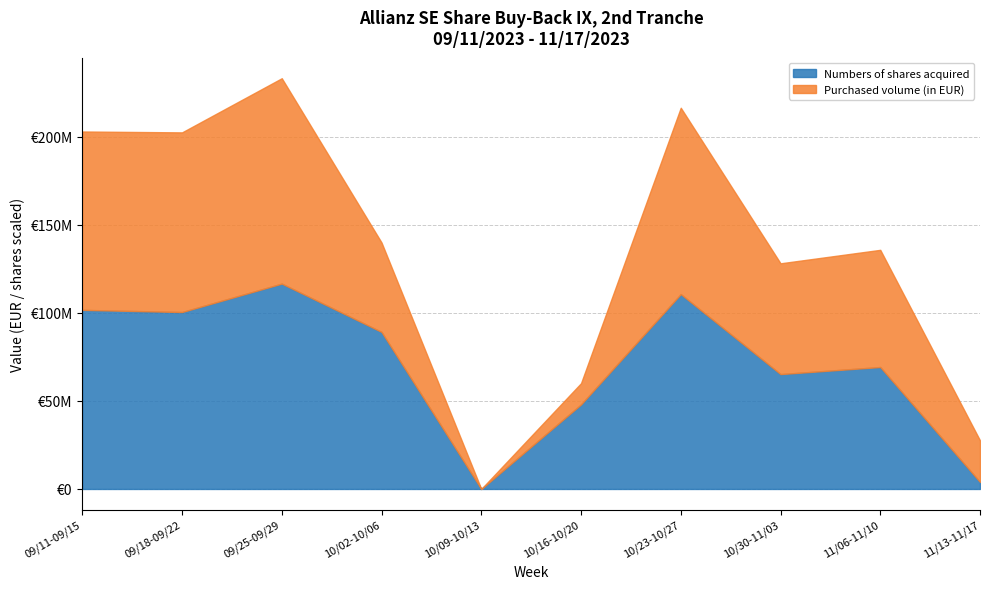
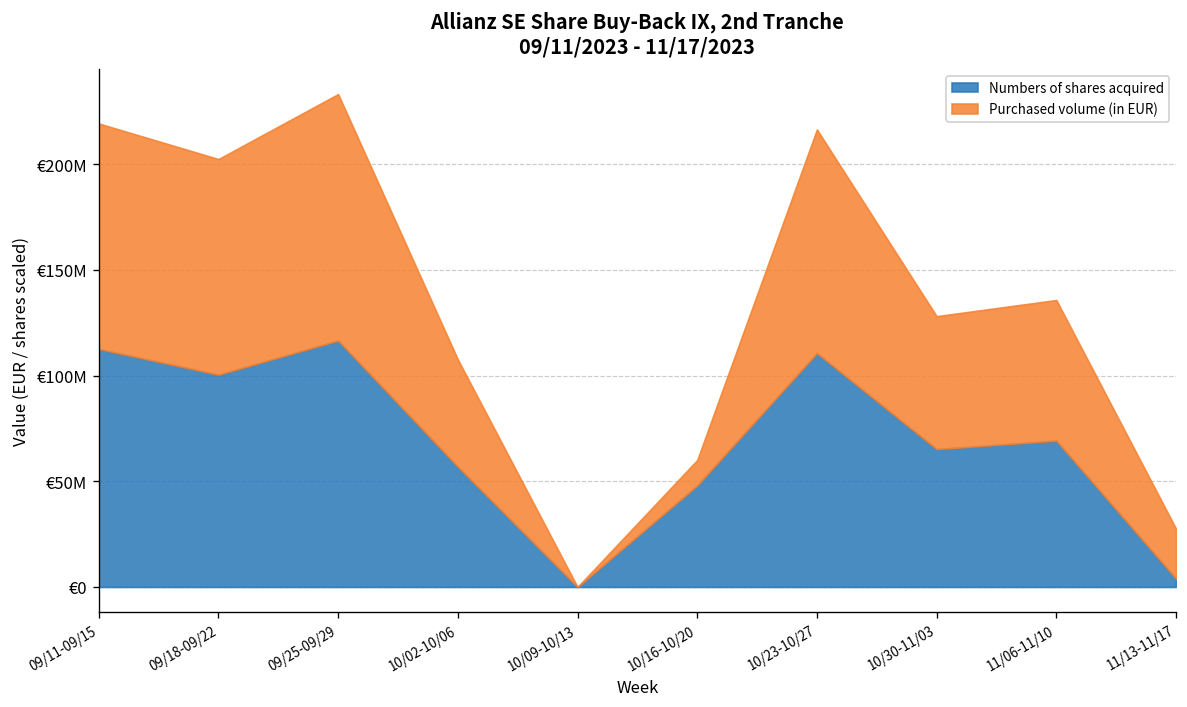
Numbers of shares acquired, 09/11-09/15: €102000000 -> €113000000
Purchased volume (in EUR), 09/11-09/15: €101000000 -> €107000000
Numbers of shares acquired, 10/02-10/06: €89000000 -> €57000000
